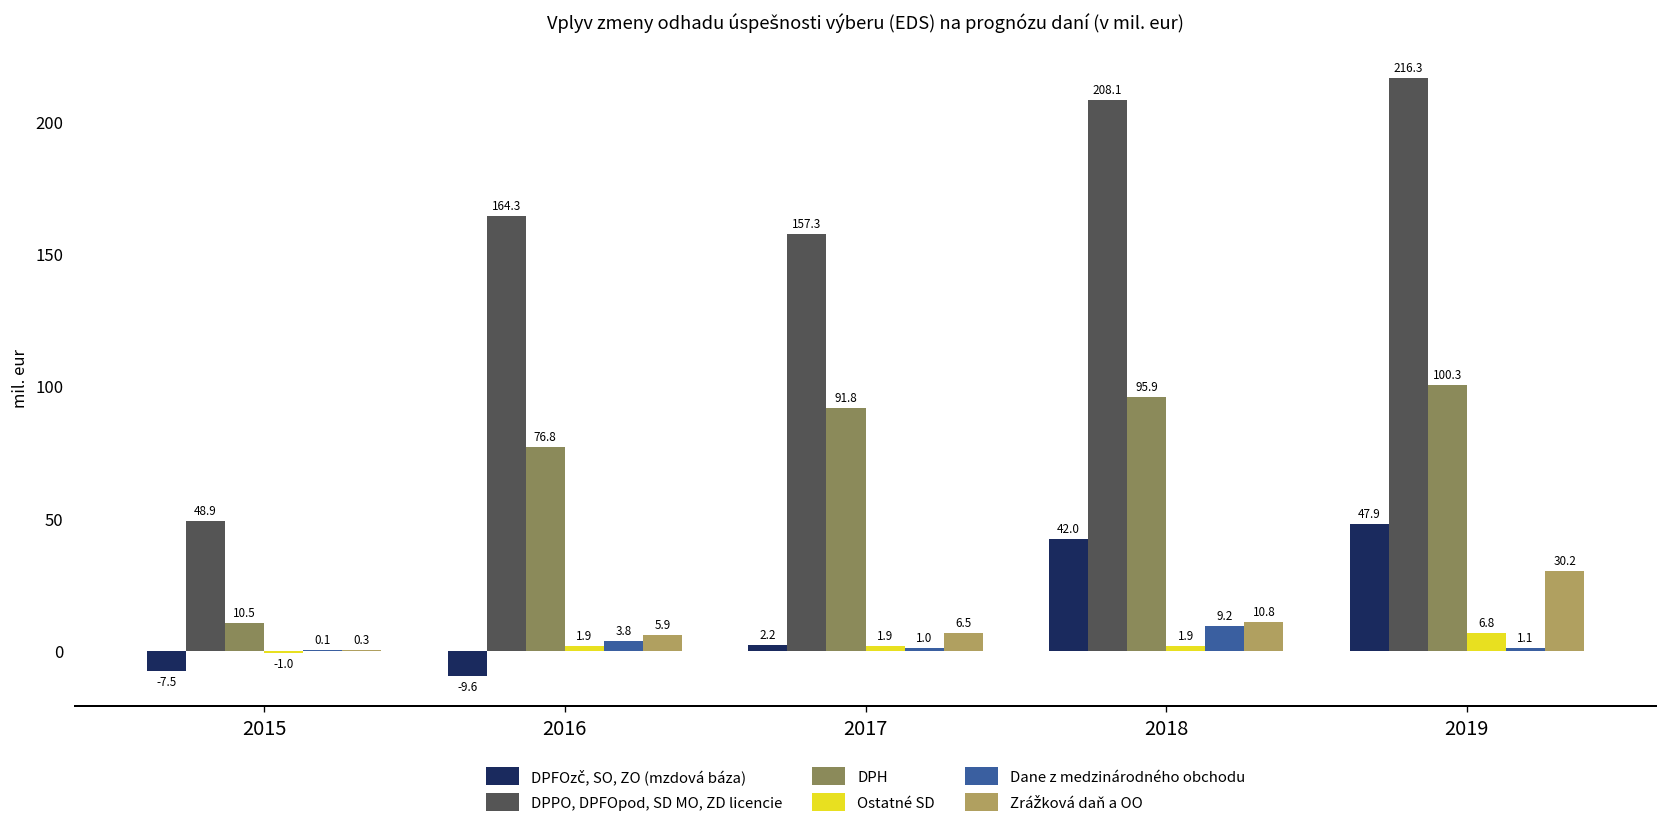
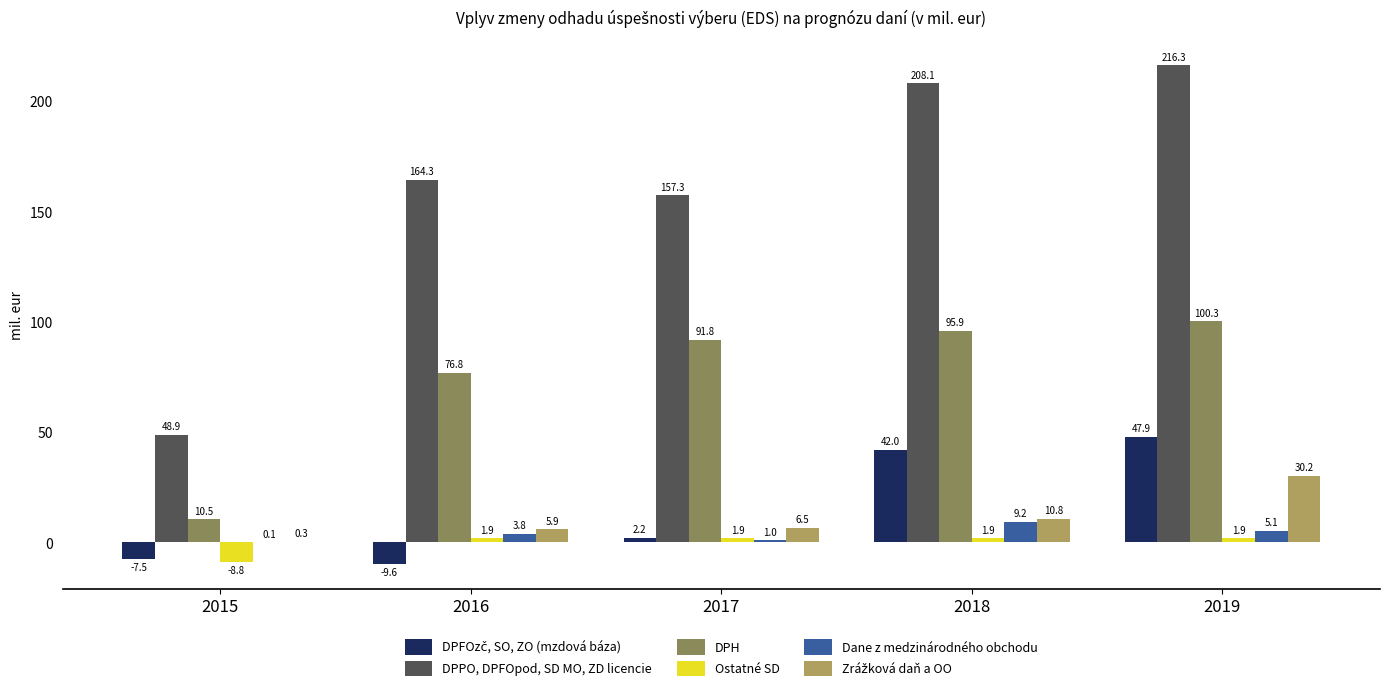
Ostatné SD, 2015: -1.0 -> -8.8
Ostatné SD, 2019: 6.8 -> 1.9
Dane z medzinárodného obchodu, 2019: 1.1 -> 5.1
